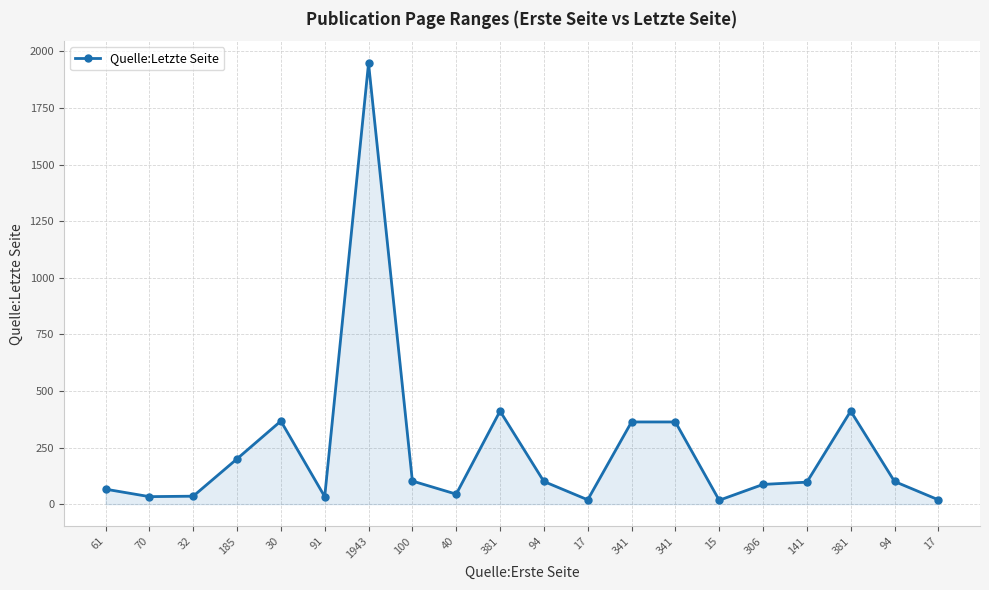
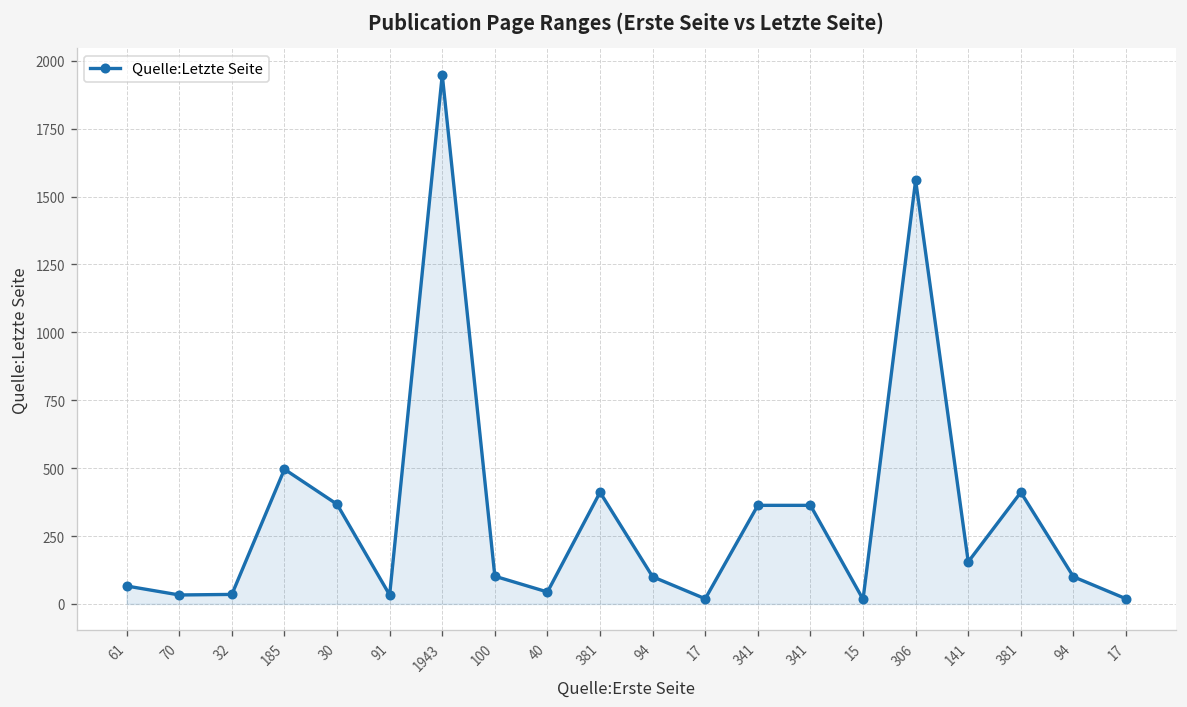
185: 200 -> 500
306: 90 -> 1560
141: 100 -> 160
